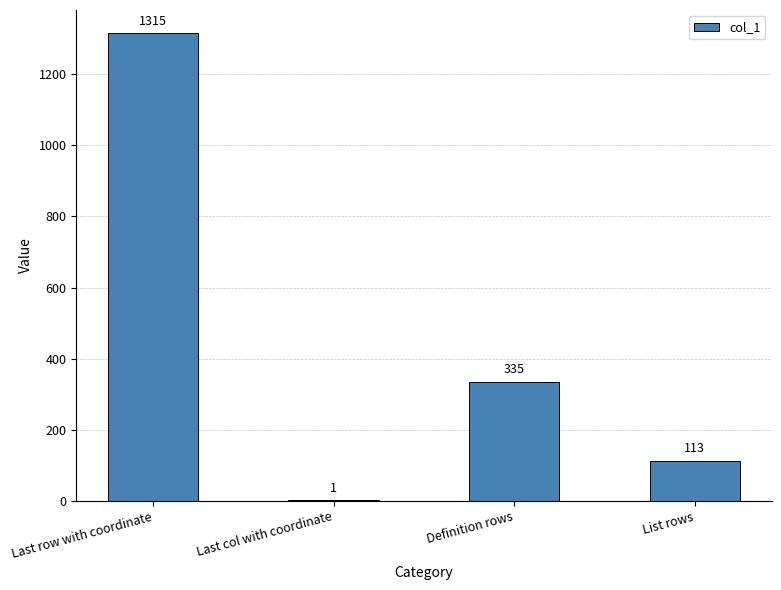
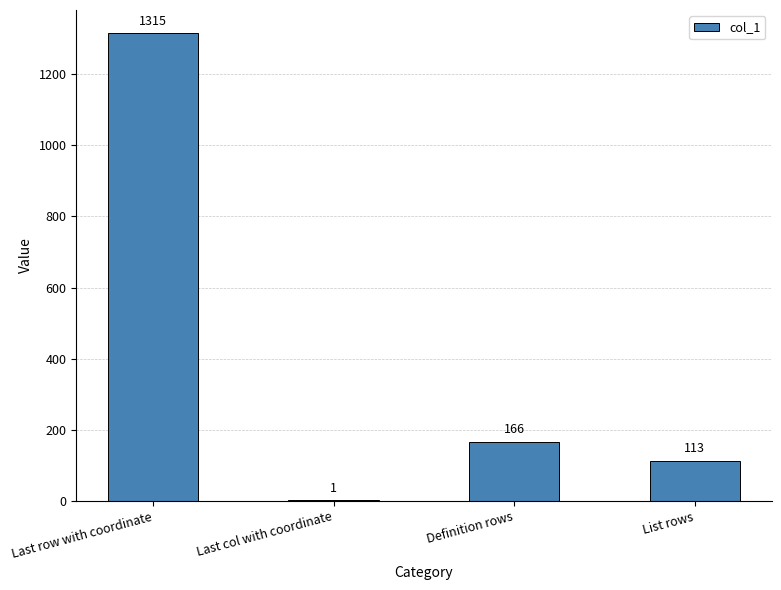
Definition rows: 335 -> 166
